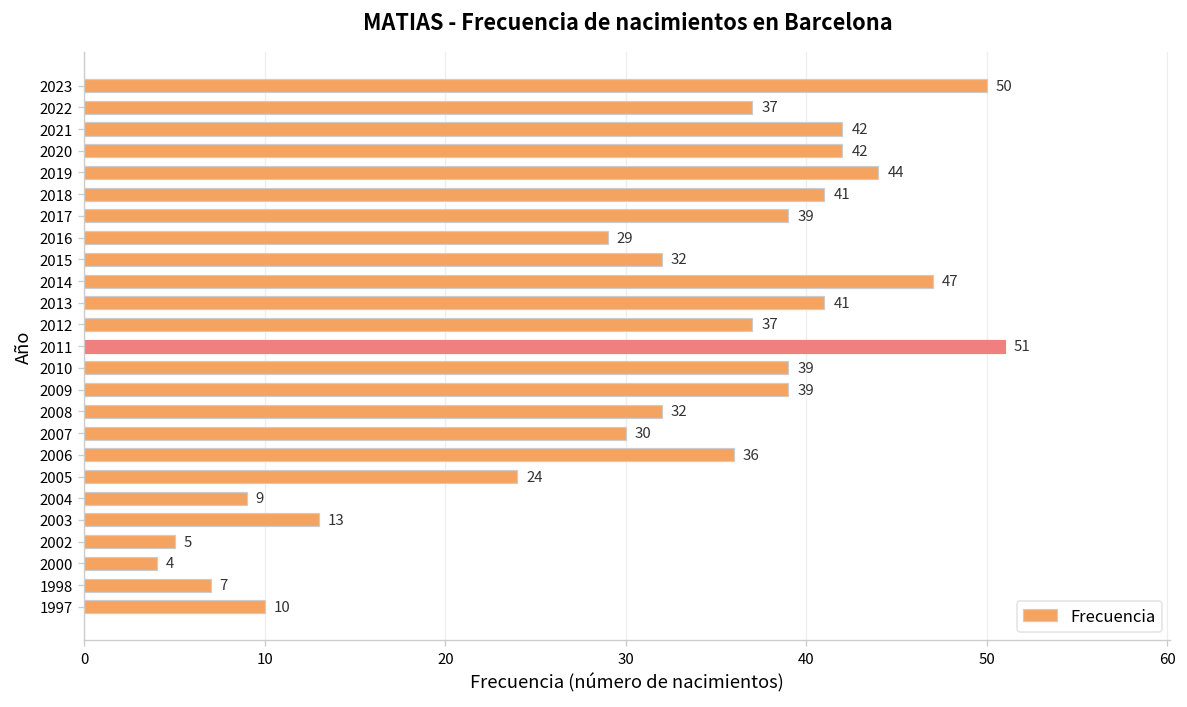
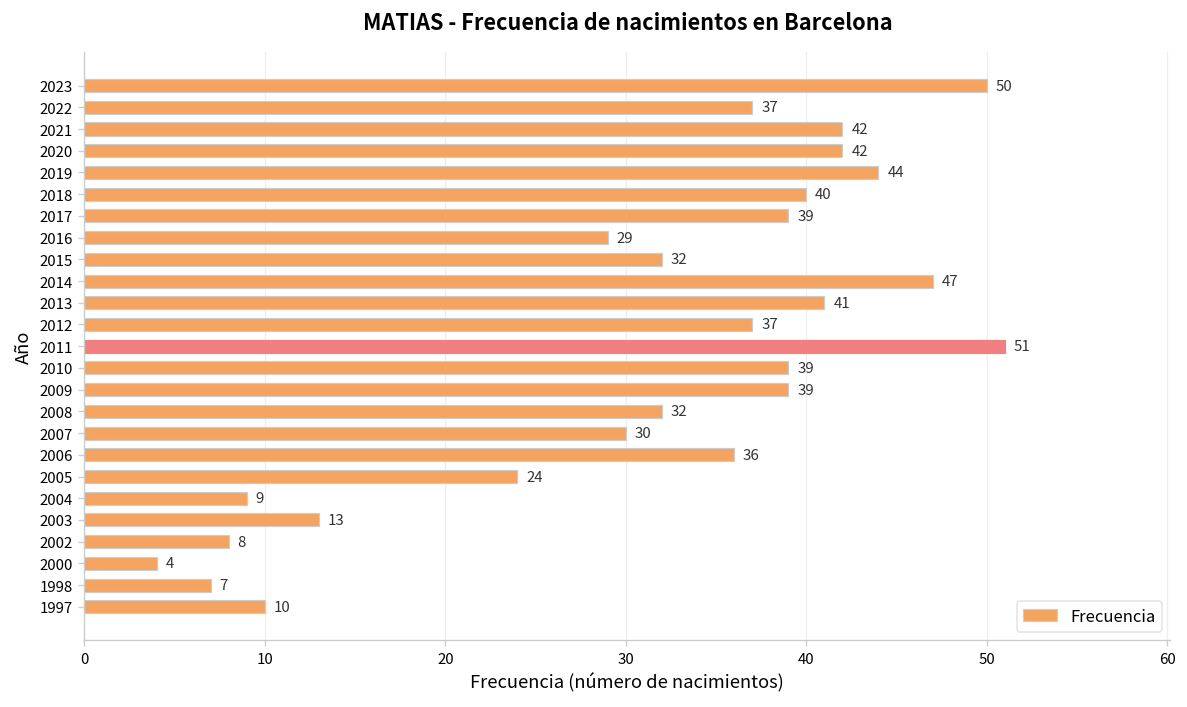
2018: 41 -> 40
2002: 5 -> 8
